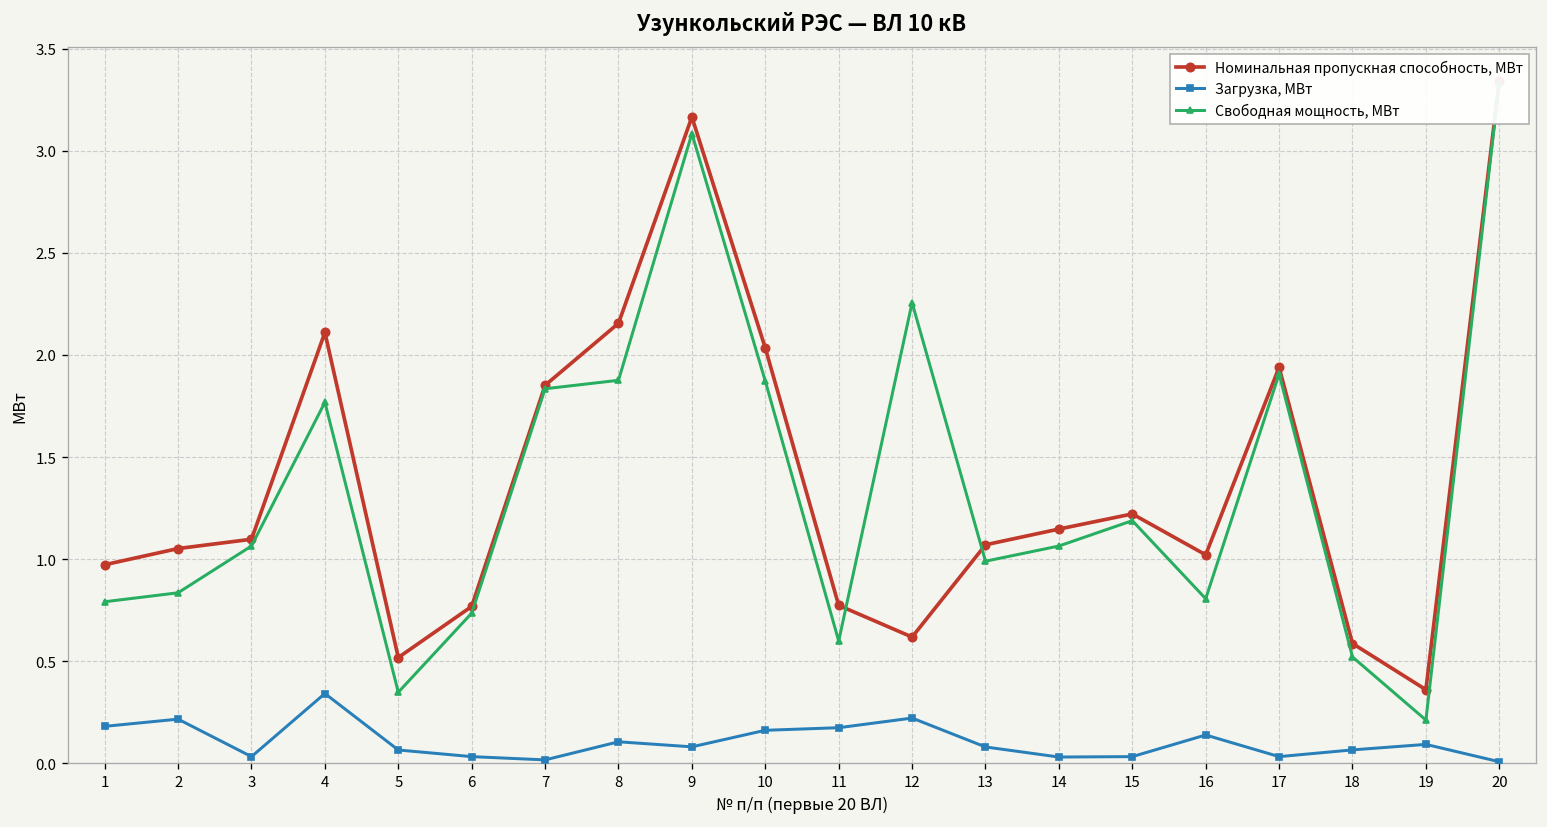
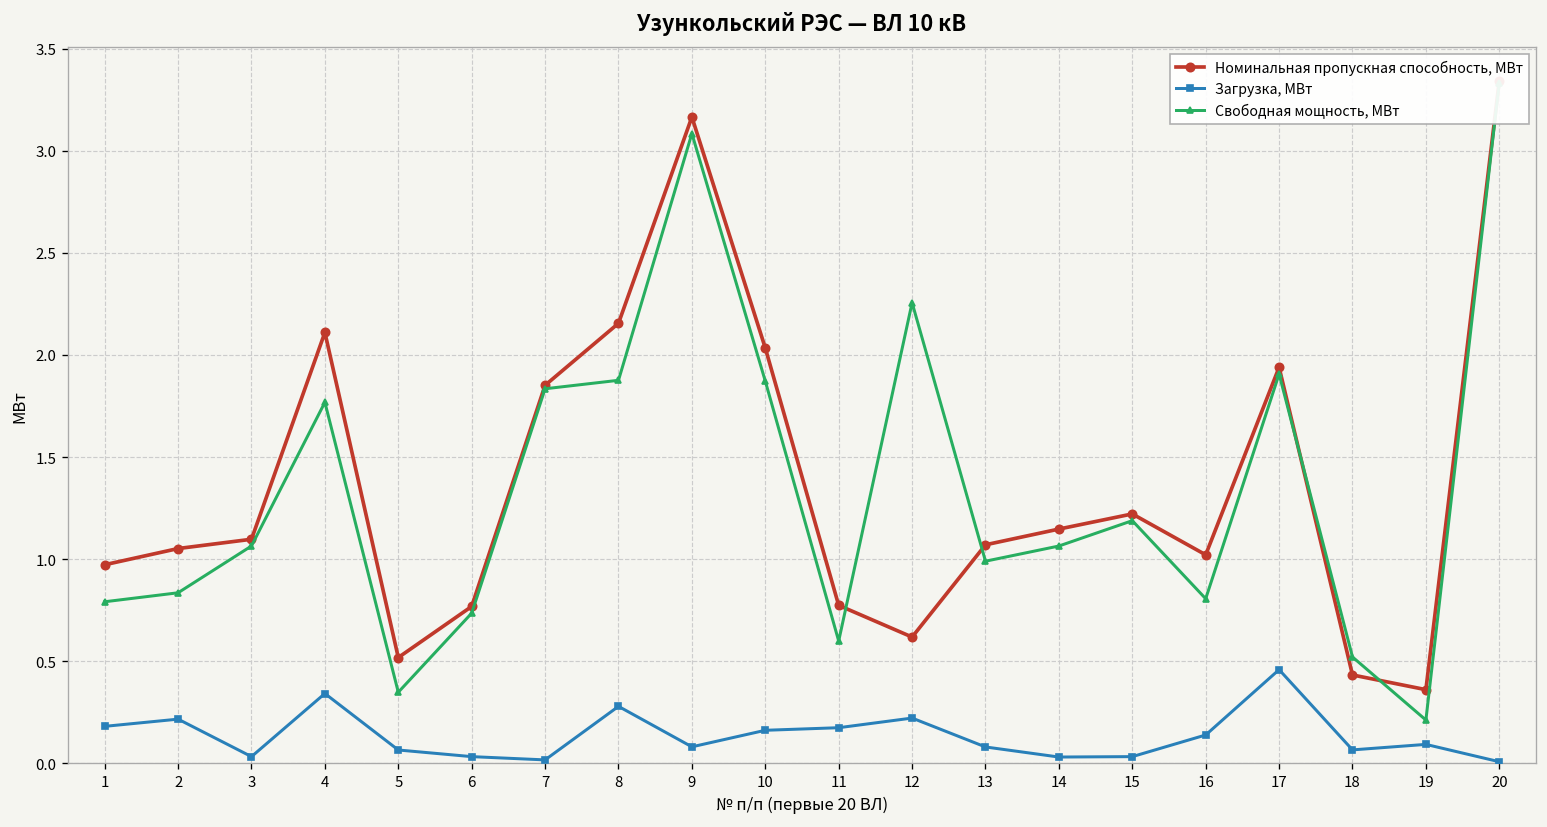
Загрузка, МВт, 8: 0.11 -> 0.28
Загрузка, МВт, 17: 0.03 -> 0.46
Номинальная пропускная способность, МВт, 18: 0.59 -> 0.43
